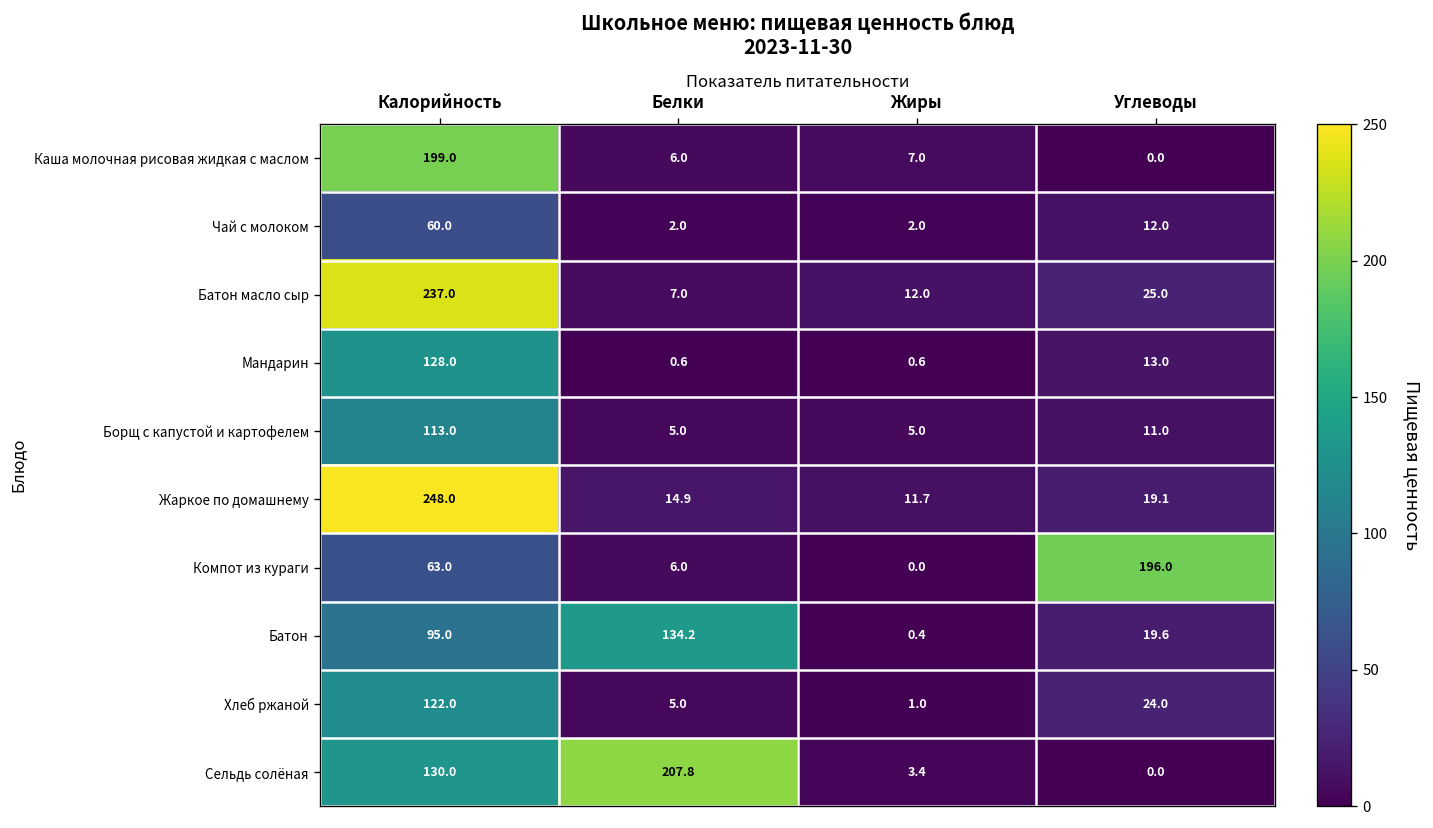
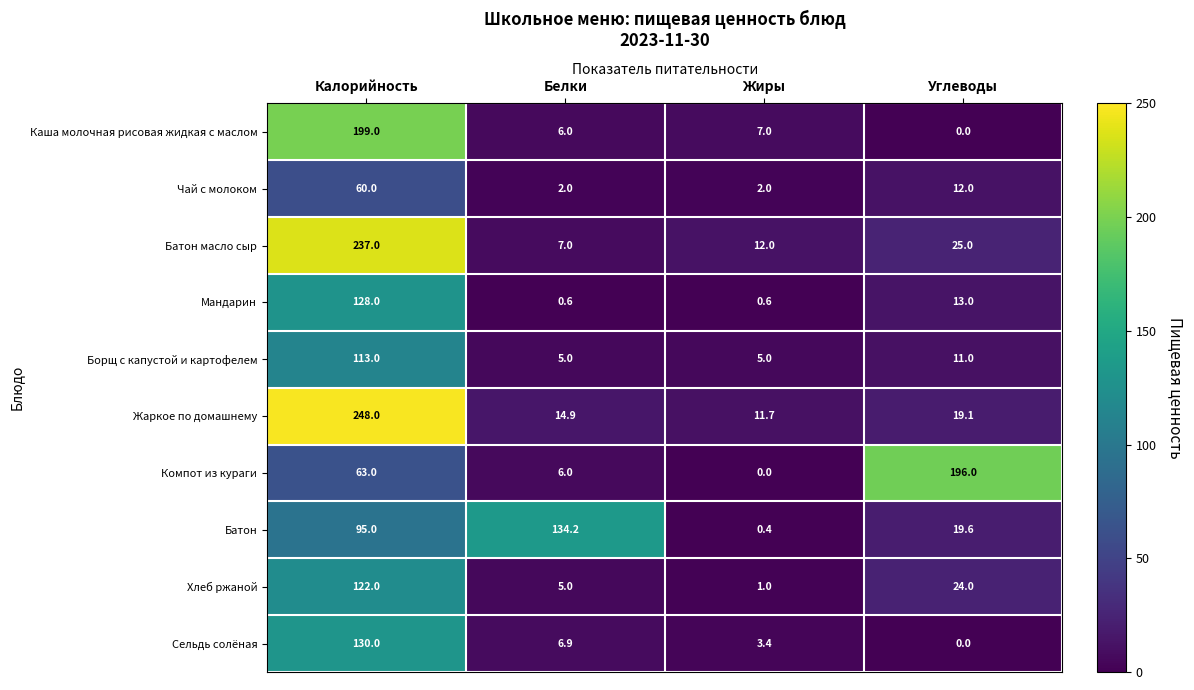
Сельдь солёная, Белки: 207.8 -> 6.9
